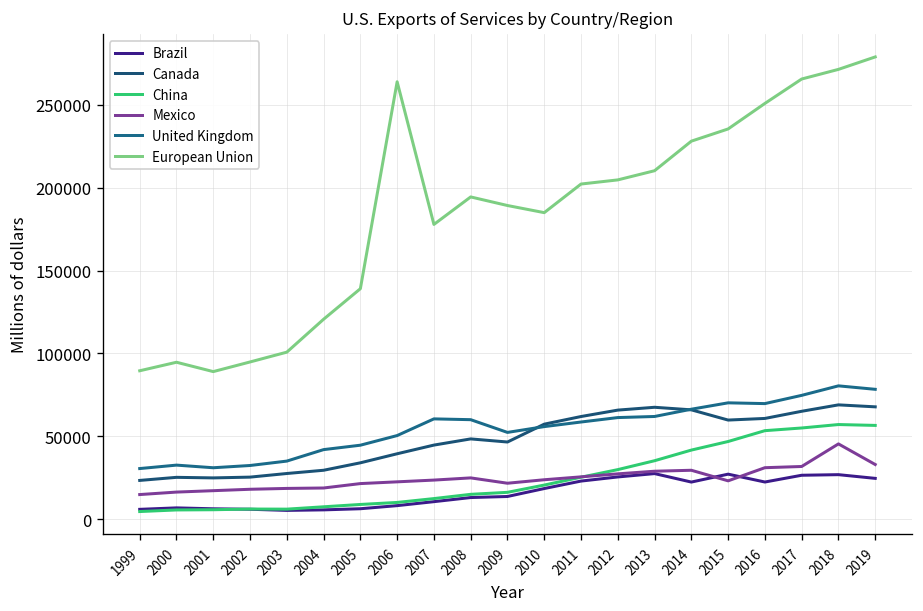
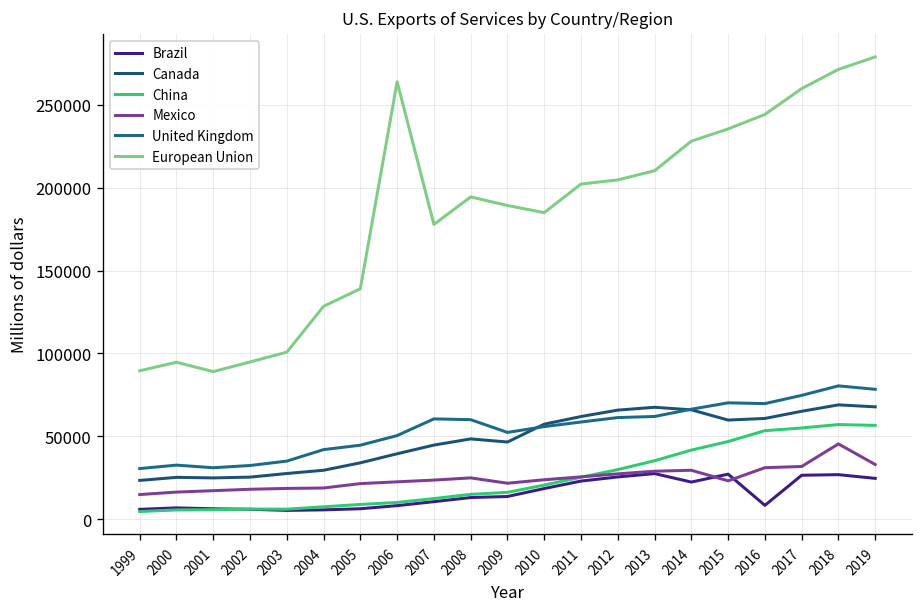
European Union, 2004: 121000 -> 128000
Brazil, 2016: 22000 -> 8000
European Union, 2016: 251000 -> 244000
European Union, 2017: 266000 -> 260000
